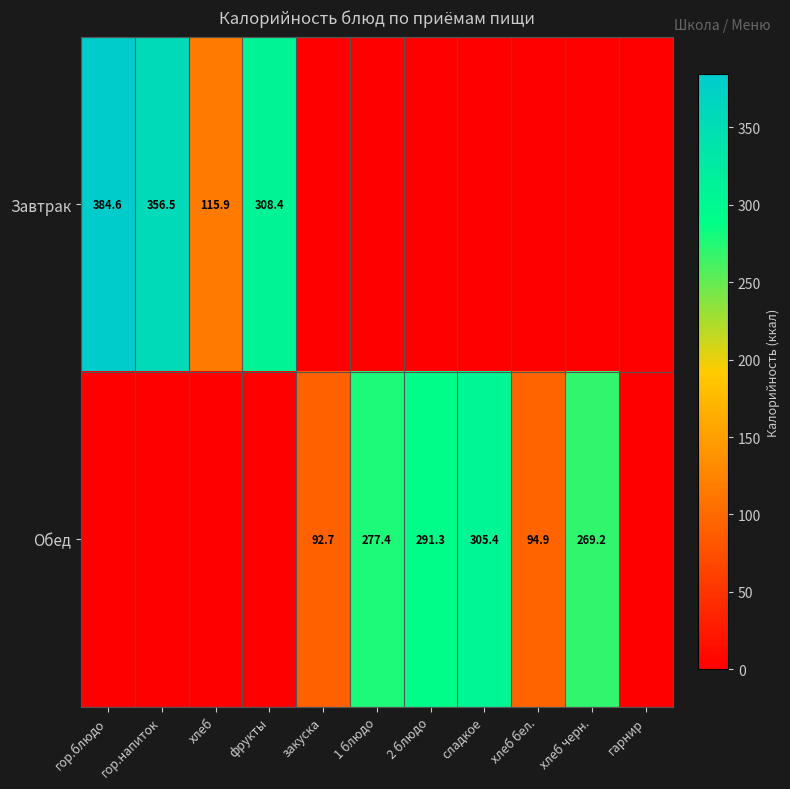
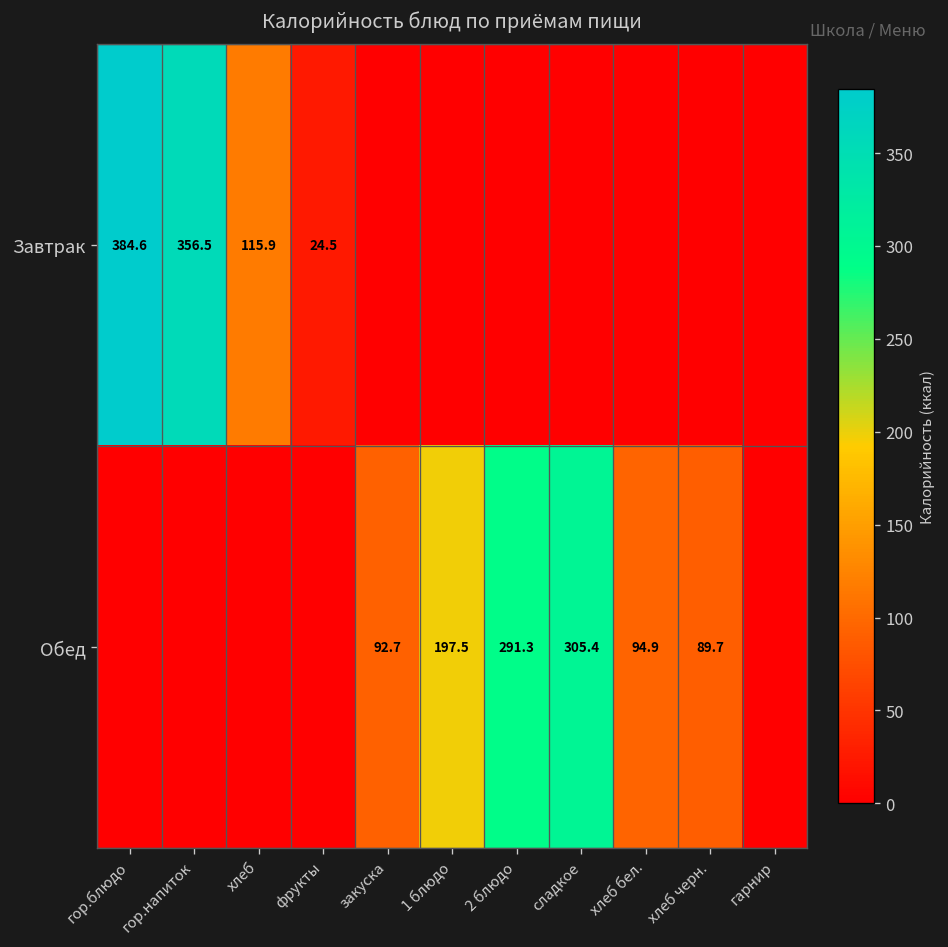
Завтрак, фрукты: 308.4 -> 24.5
Обед, 1 блюдо: 277.4 -> 197.5
Обед, хлеб черн.: 269.2 -> 89.7
